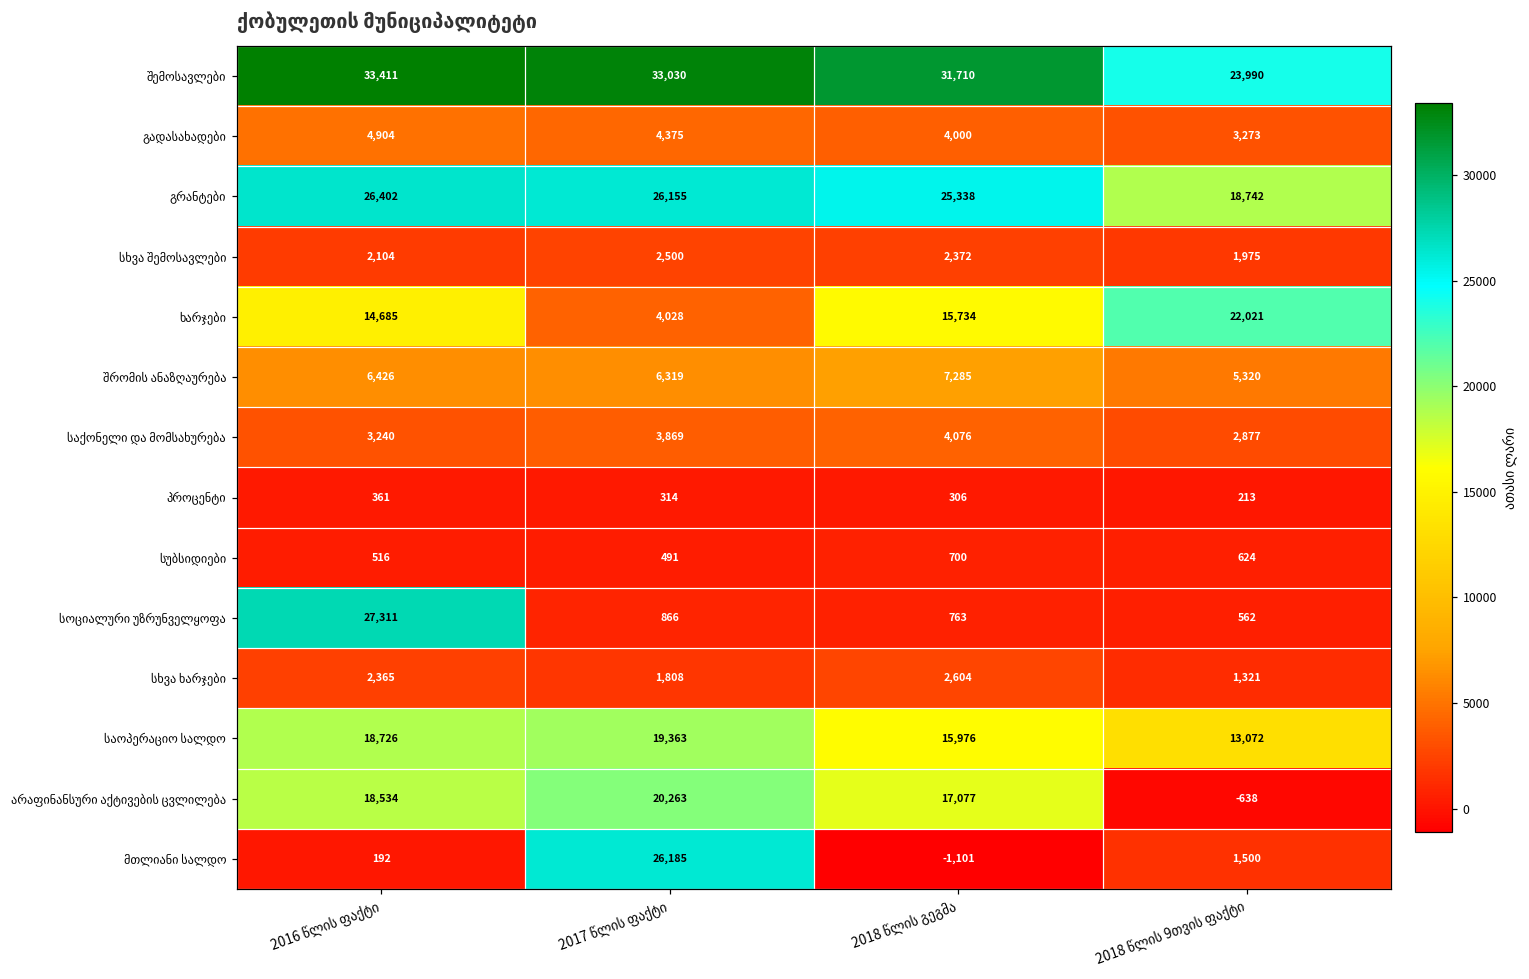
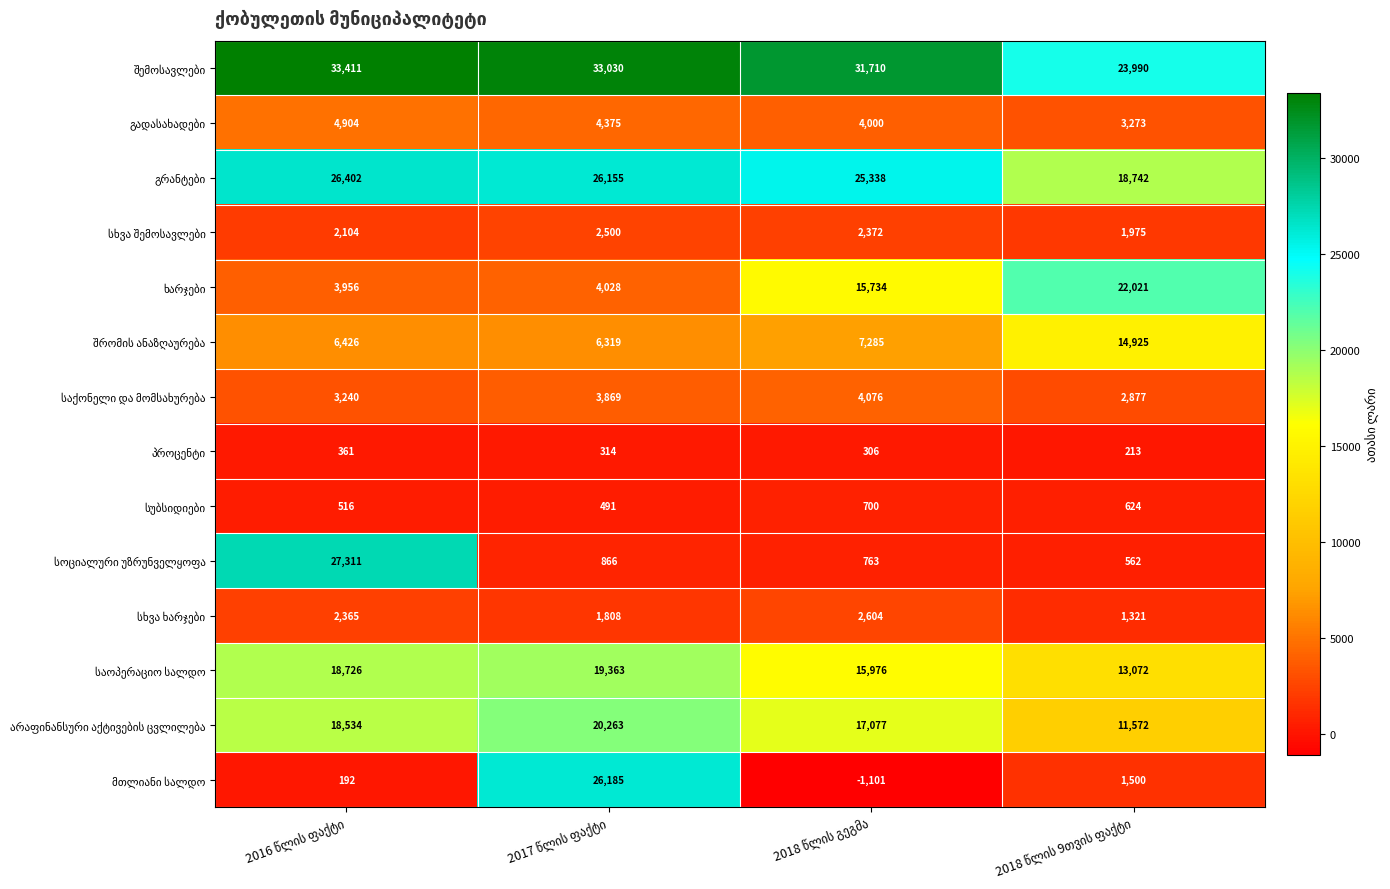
ხარჯები, 2016 წლის ფაქტი: 14,685 -> 3,956
შრომის ანაზღაურება, 2018 წლის 9თვის ფაქტი: 5,320 -> 14,925
არაფინანსური აქტივების ცვლილება, 2018 წლის 9თვის ფაქტი: -638 -> 11,572
